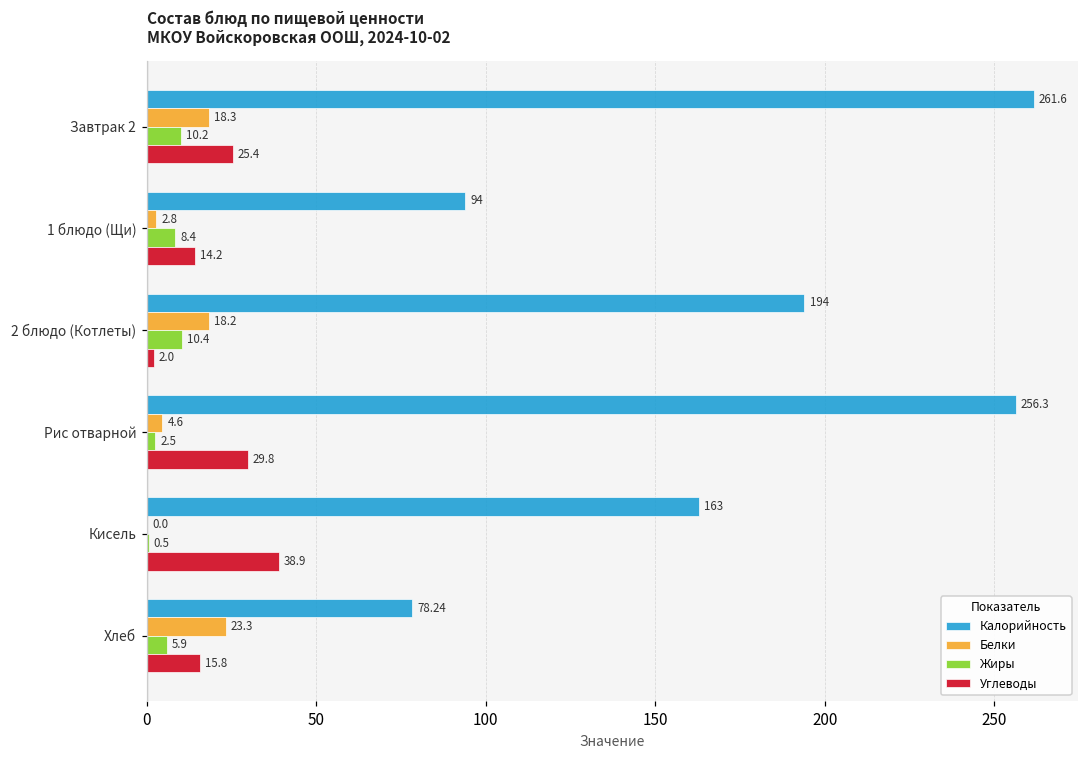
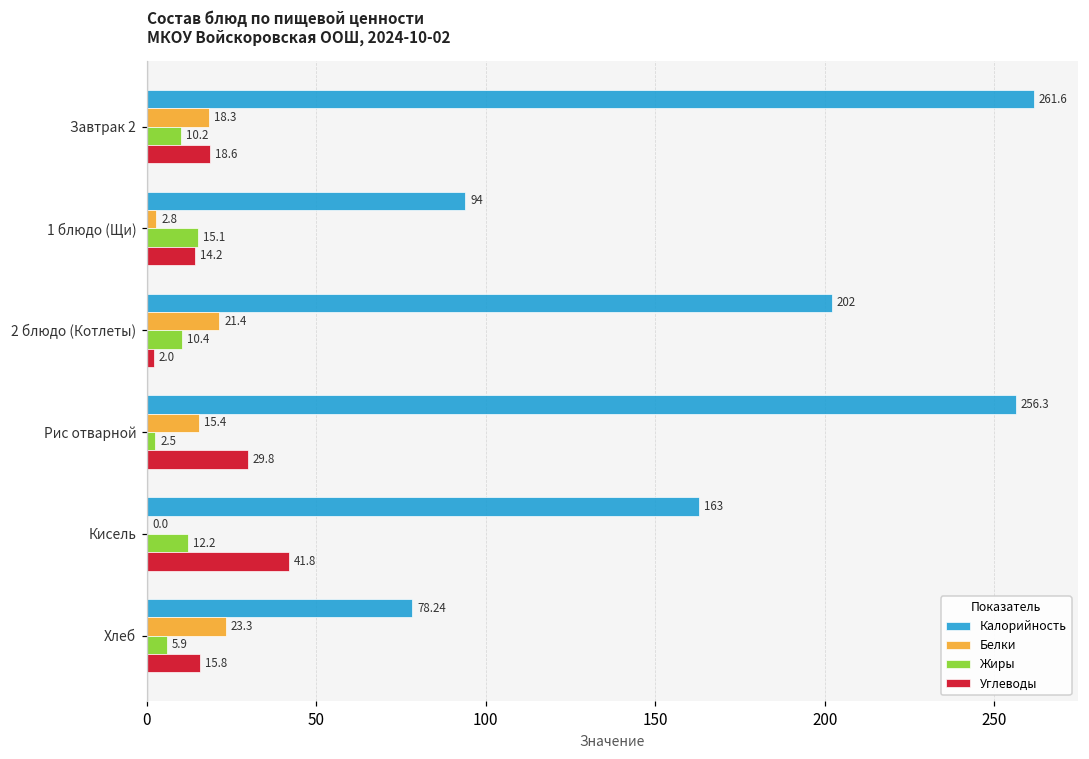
Углеводы, Завтрак 2: 25.4 -> 18.6
Жиры, 1 блюдо (Щи): 8.4 -> 15.1
Калорийность, 2 блюдо (Котлеты): 194 -> 202
Белки, 2 блюдо (Котлеты): 18.2 -> 21.4
Белки, Рис отварной: 4.6 -> 15.4
Жиры, Кисель: 0.5 -> 12.2
Углеводы, Кисель: 38.9 -> 41.8
